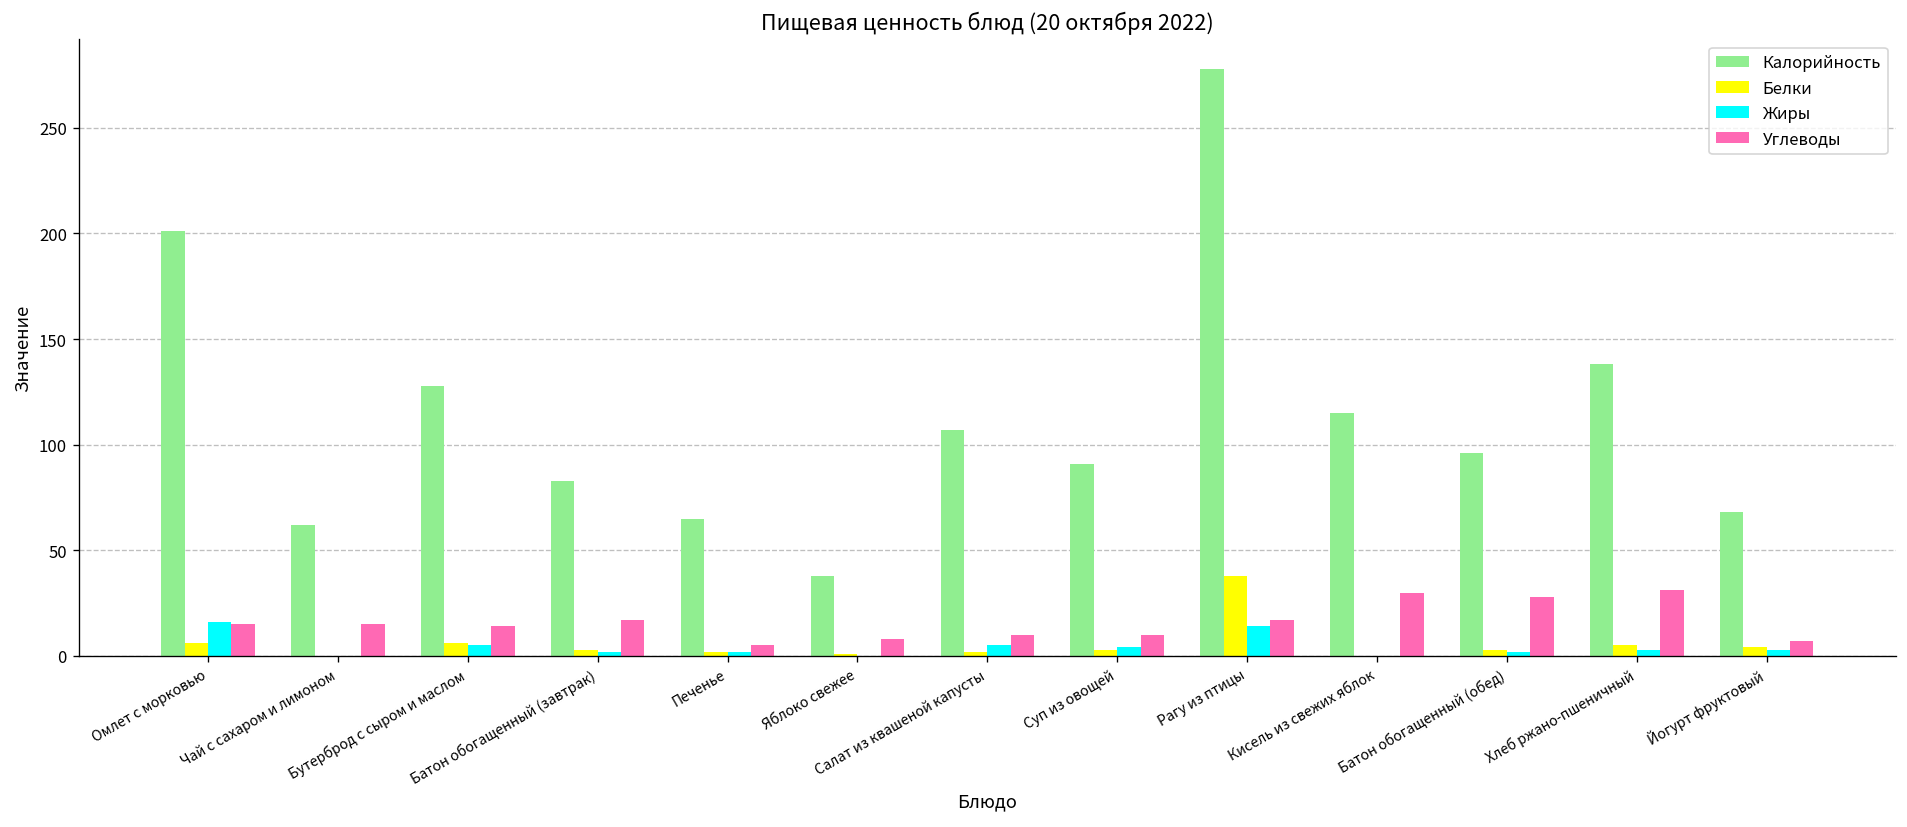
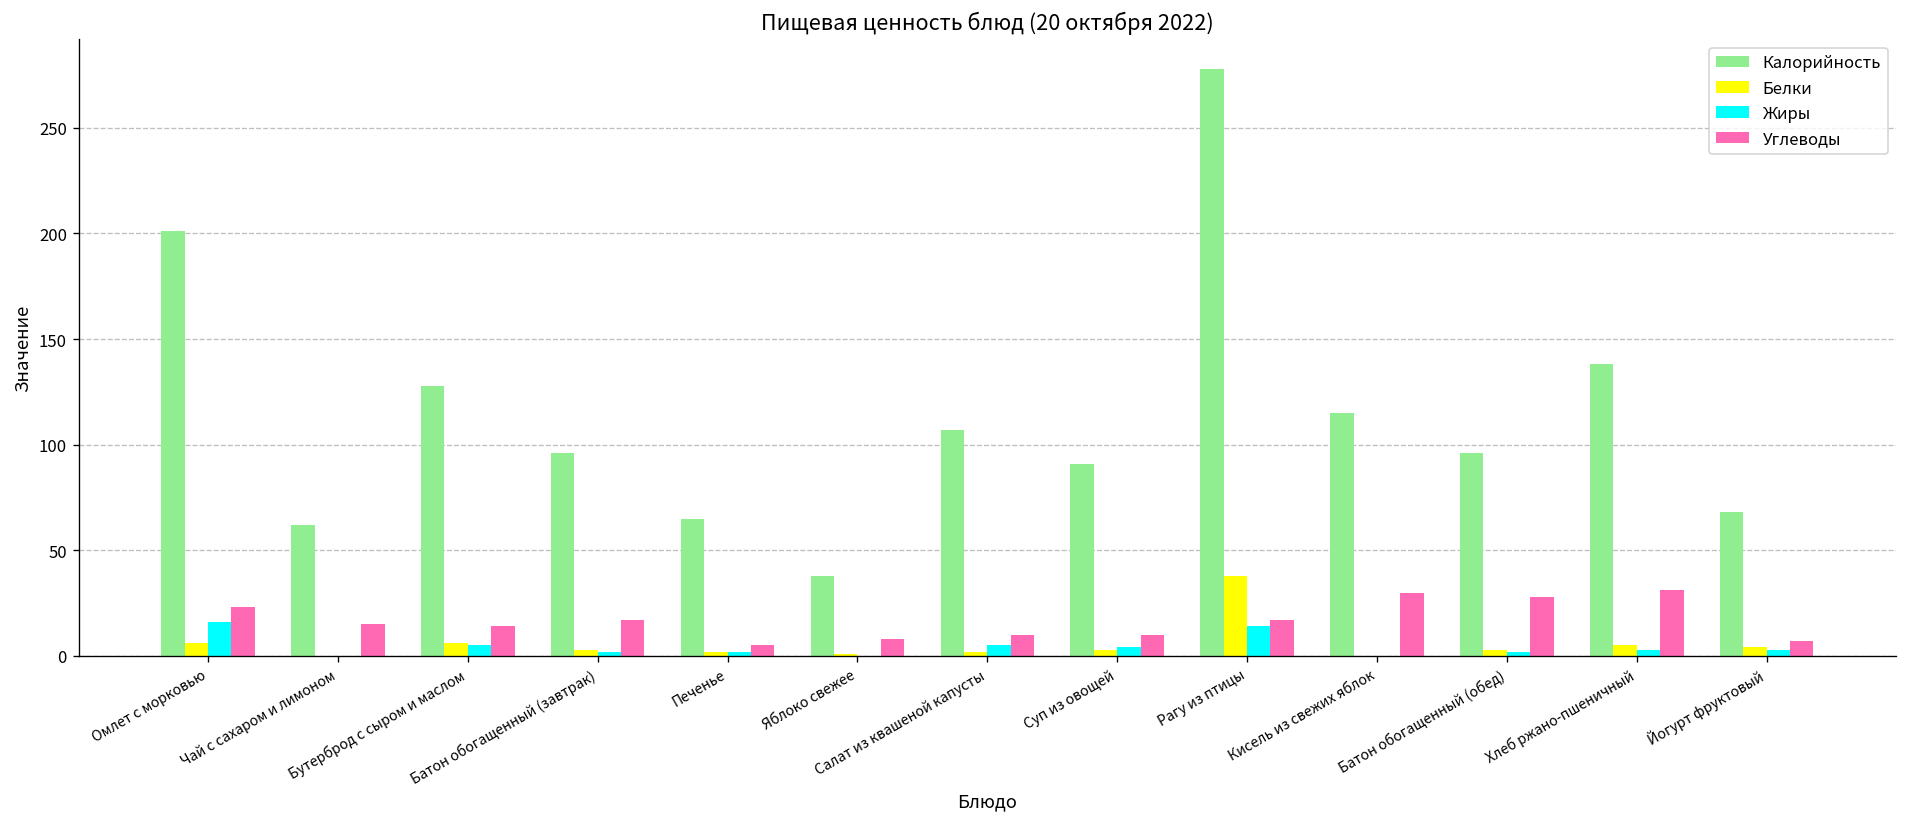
Углеводы, Омлет с морковью: 15 -> 23
Калорийность, Батон обогащенный (завтрак): 83 -> 96
